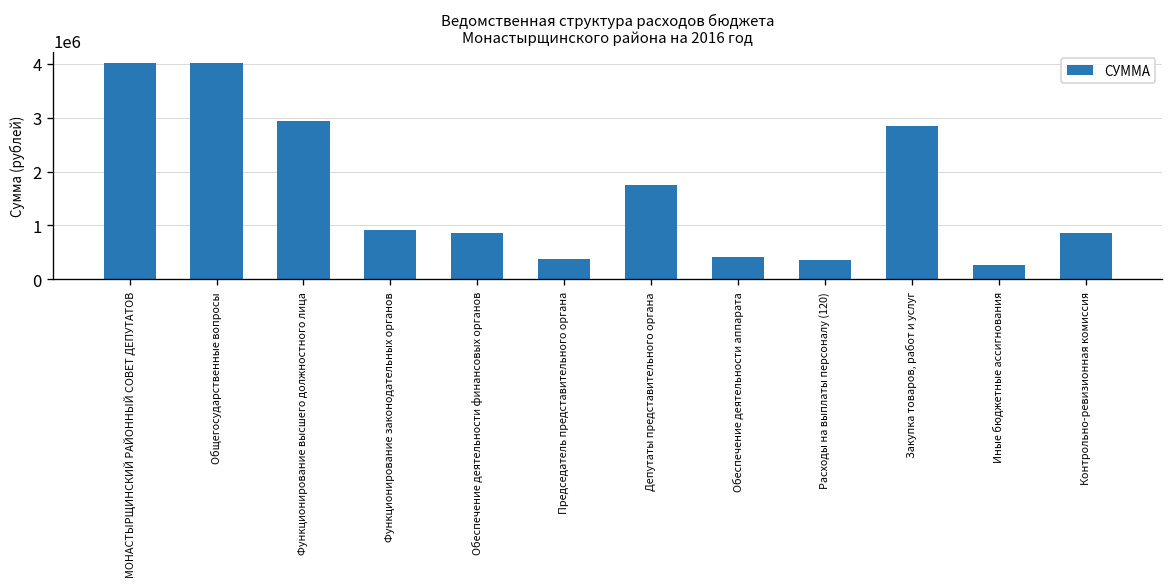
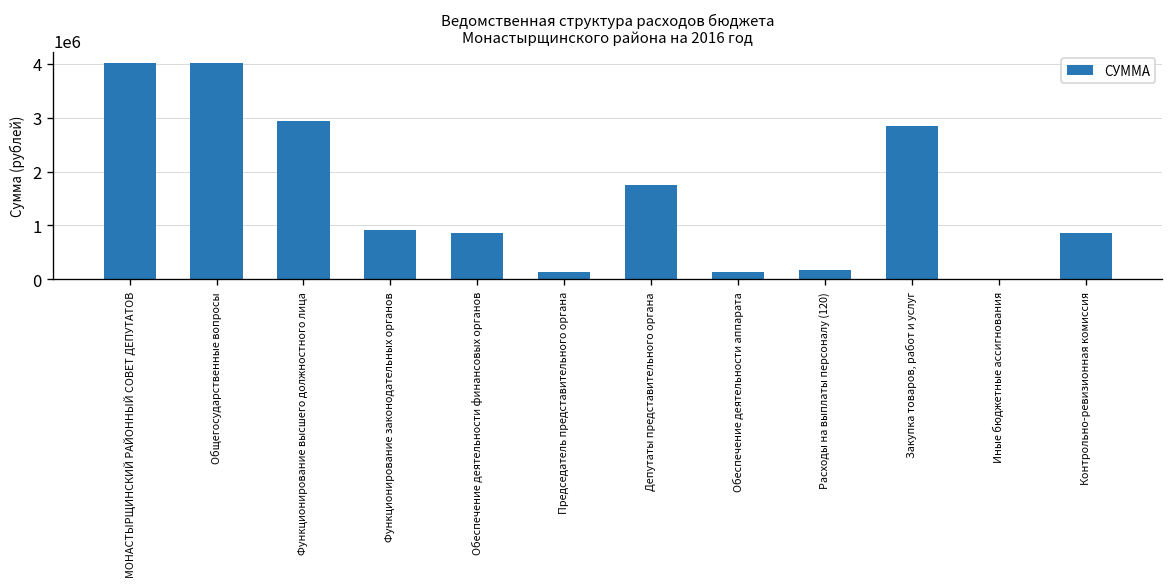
Председатель представительного органа: 400000 -> 100000
Обеспечение деятельности аппарата: 400000 -> 100000
Расходы на выплаты персоналу (120): 400000 -> 200000
Иные бюджетные ассигнования: 300000 -> 0
